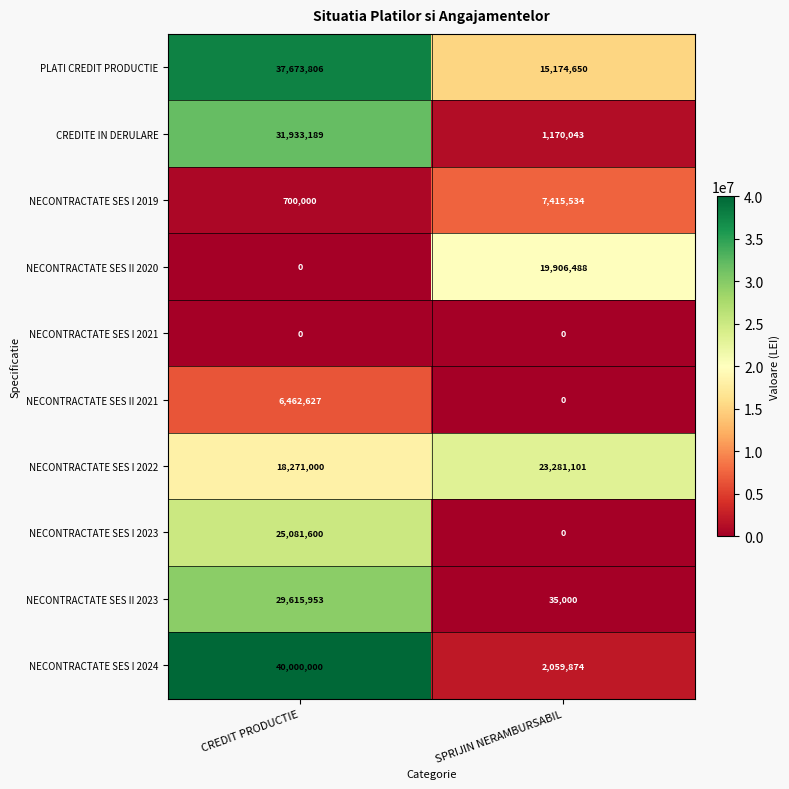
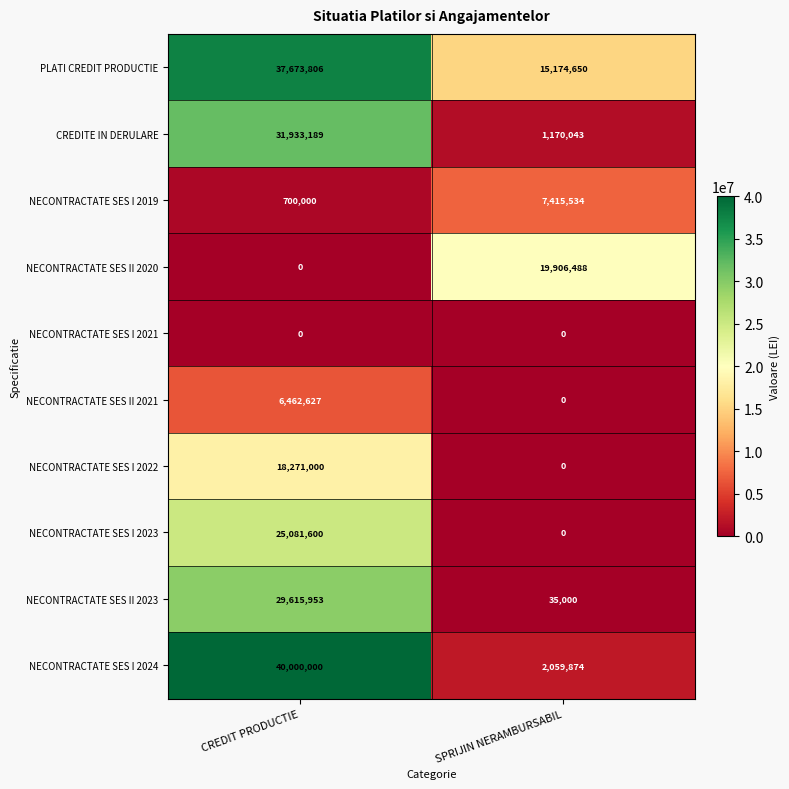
NECONTRACTATE SES I 2022, SPRIJIN NERAMBURSABIL: 23,281,101 -> 0
